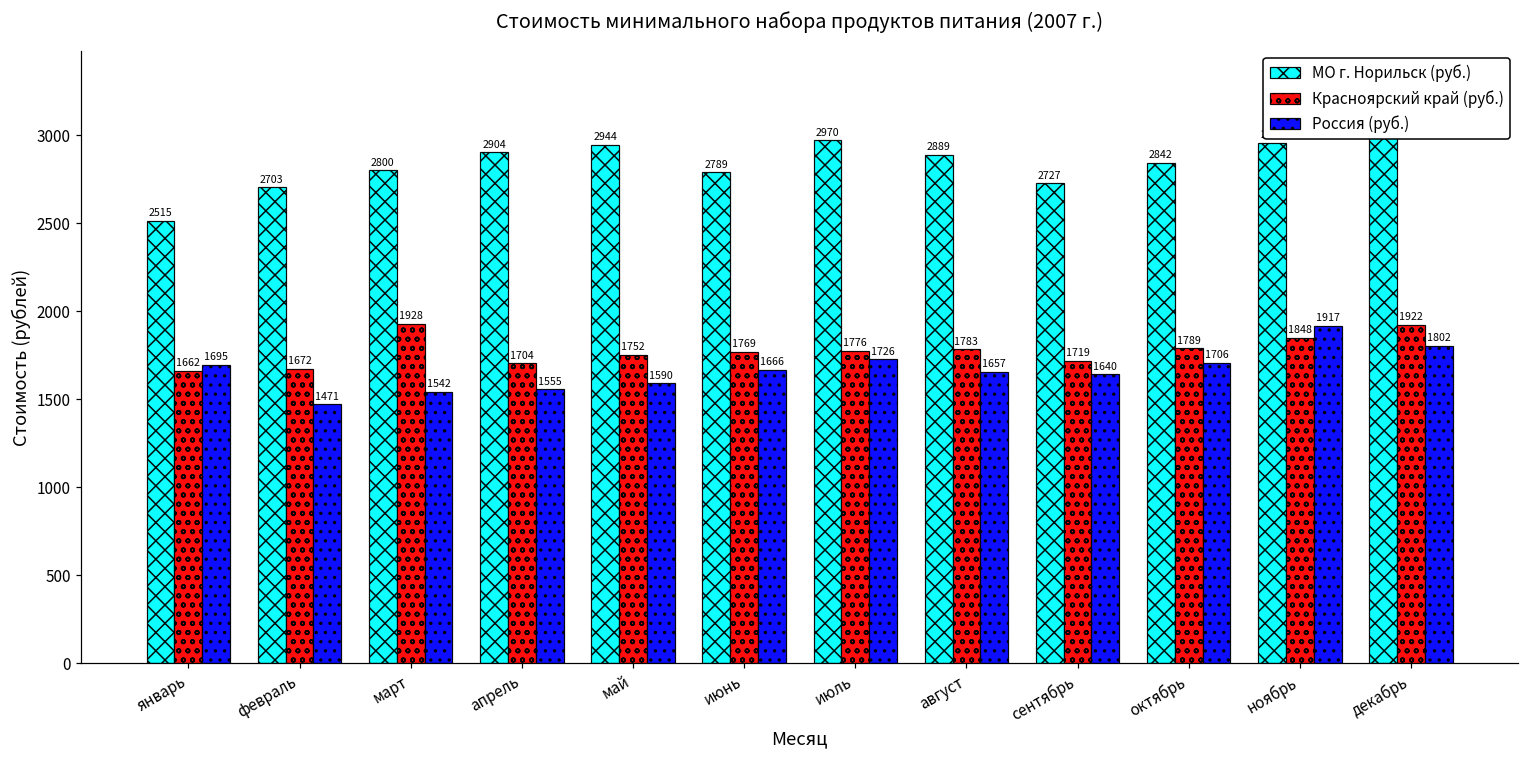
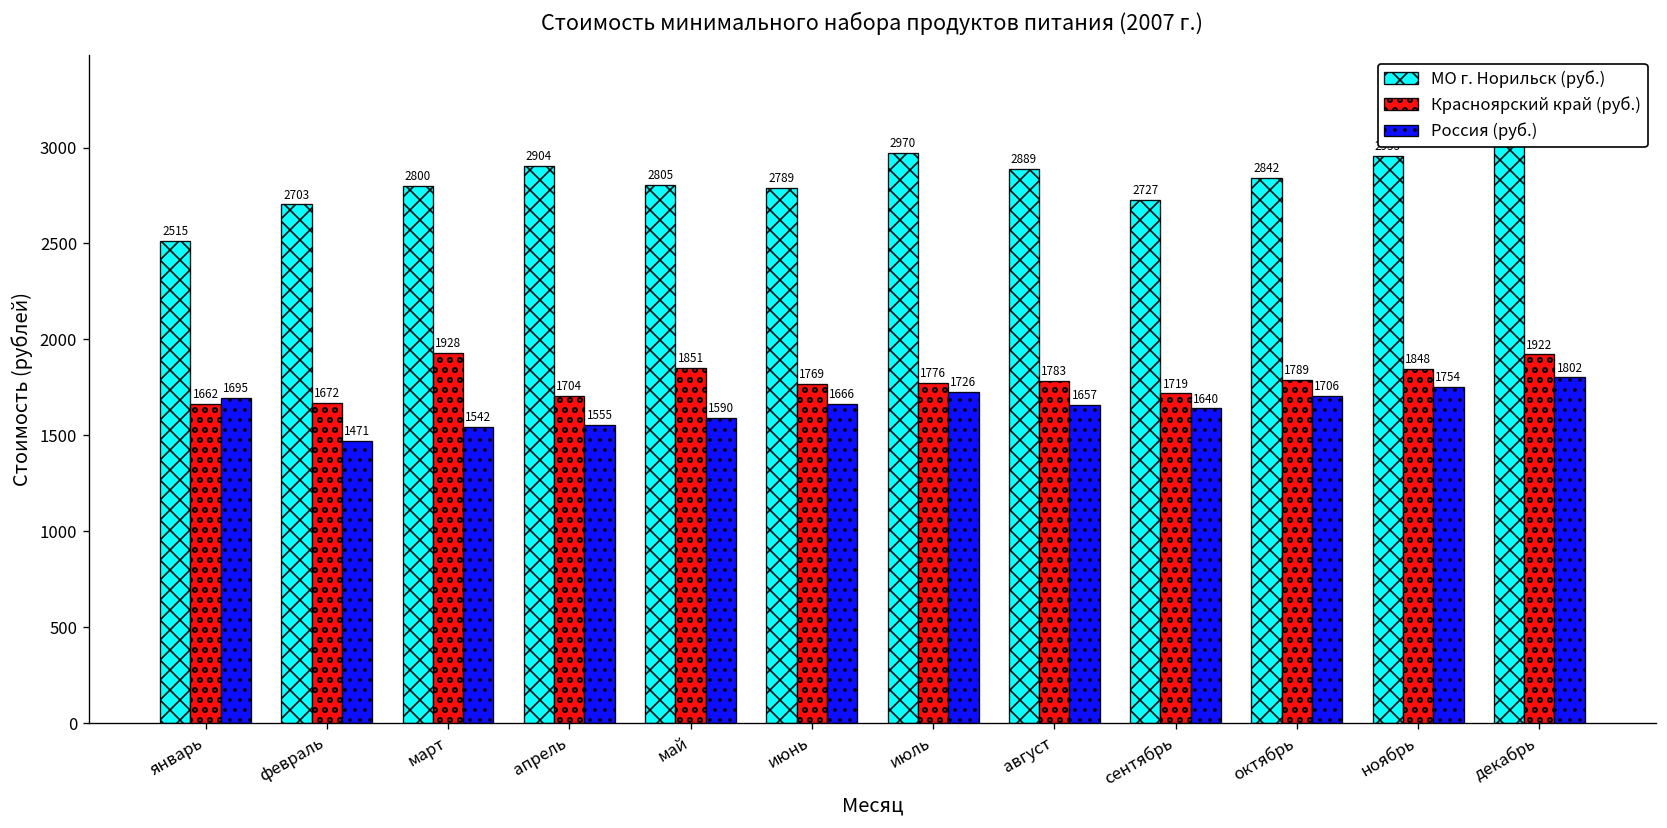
МО г. Норильск (руб.), май: 2944 -> 2805
Красноярский край (руб.), май: 1752 -> 1851
Россия (руб.), ноябрь: 1917 -> 1754
